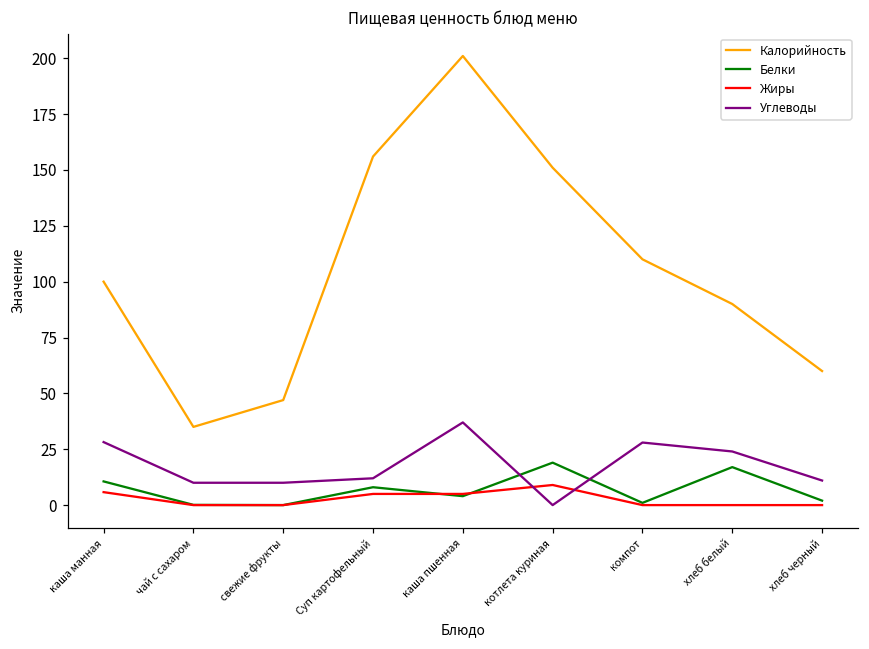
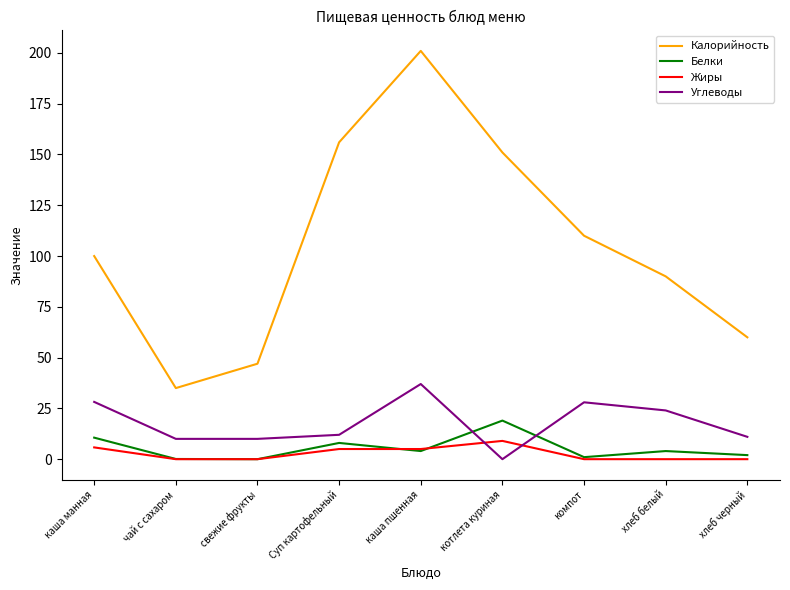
Белки, хлеб белый: 17 -> 4
